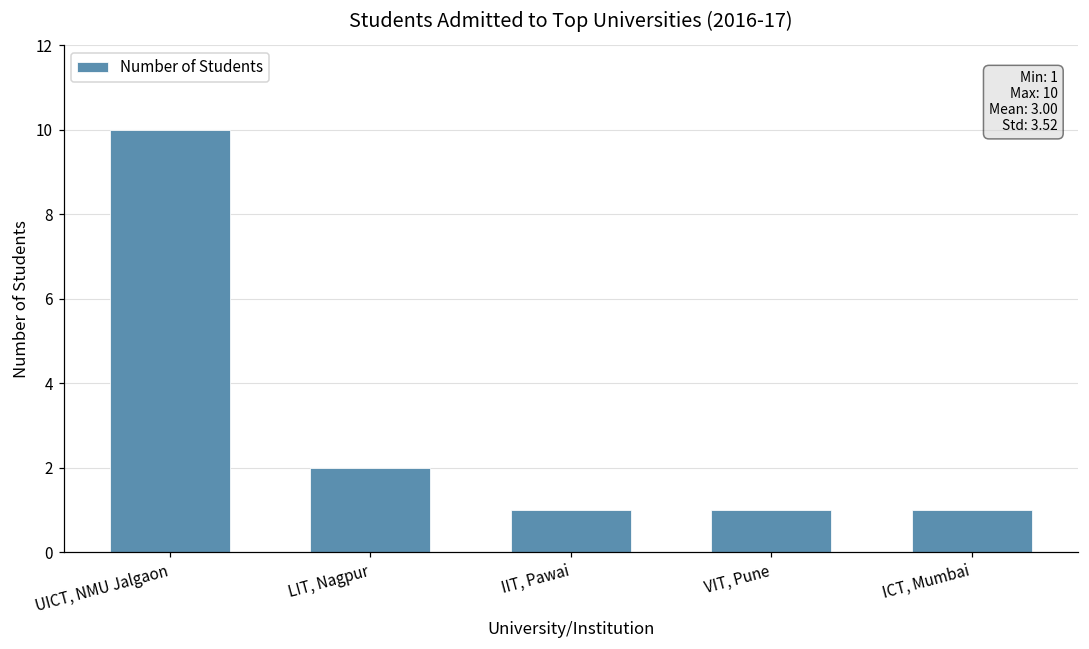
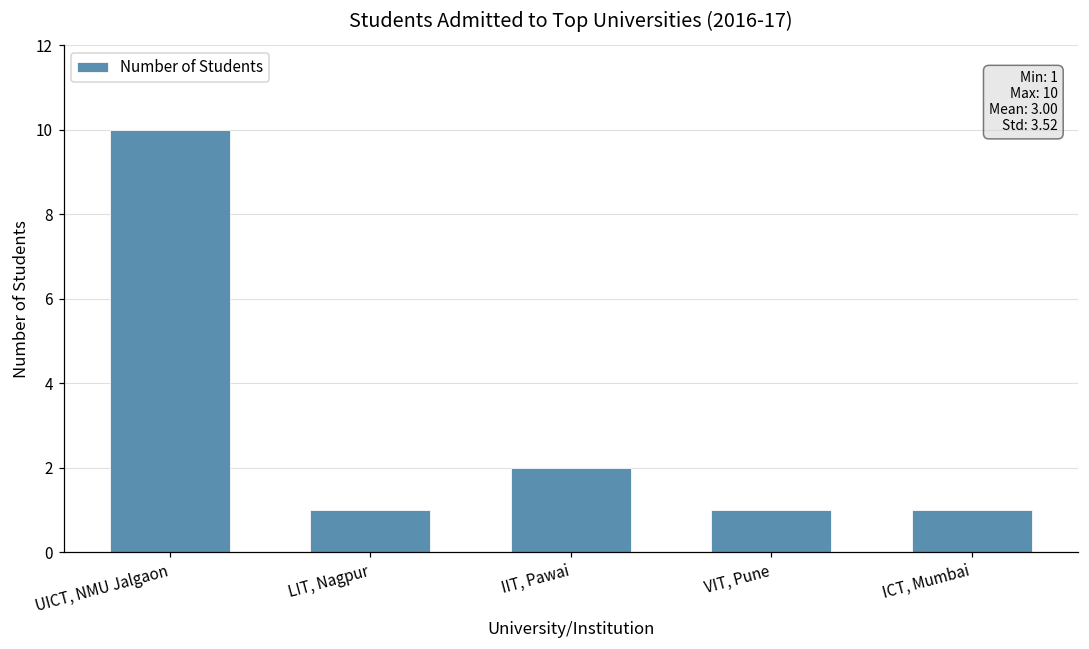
LIT, Nagpur: 2 -> 1
IIT, Pawai: 1 -> 2
